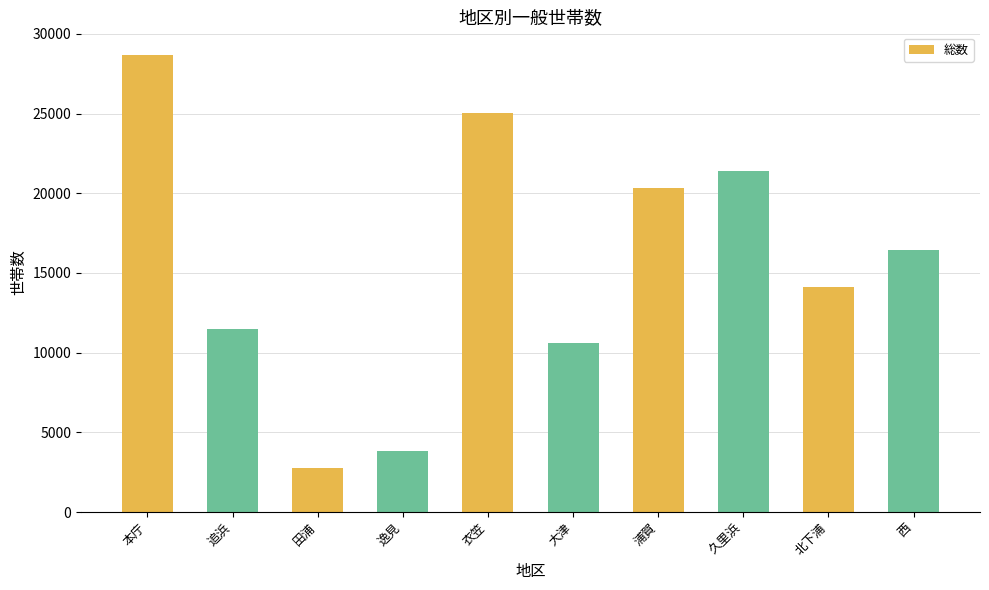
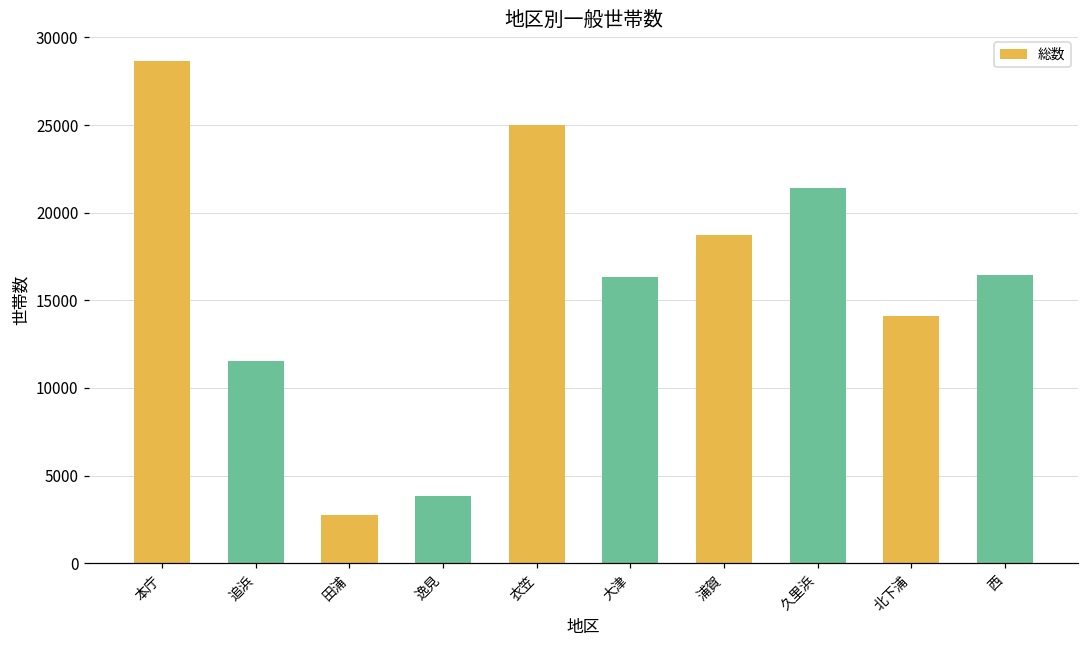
大津: 10600 -> 16400
浦賀: 20300 -> 18700
